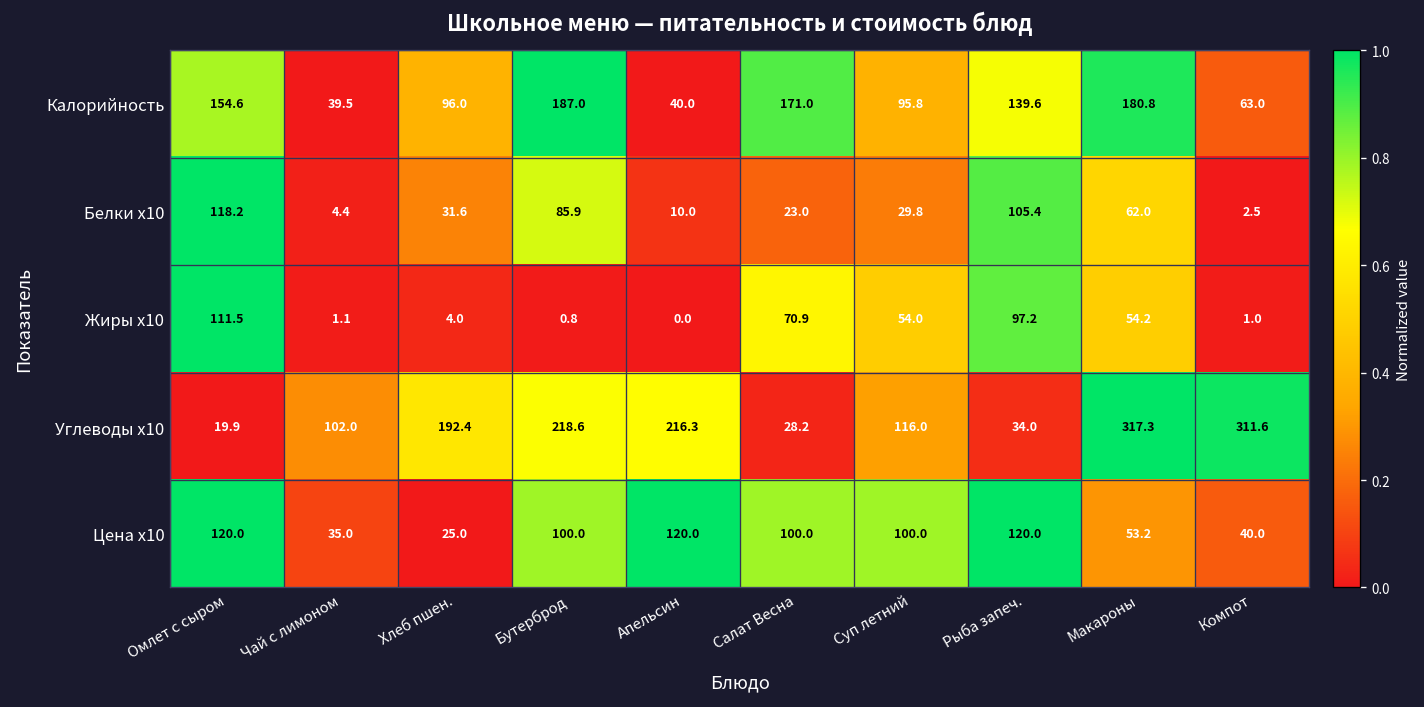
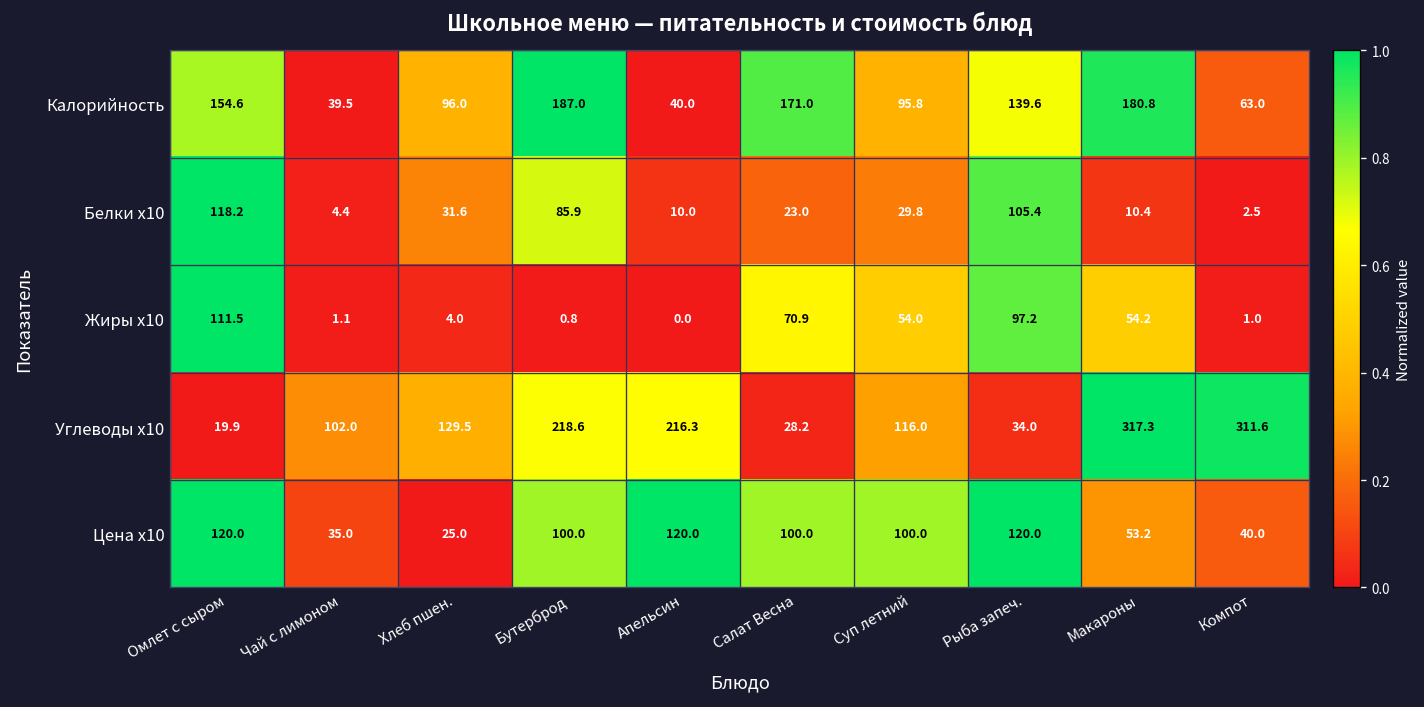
Белки x10, Макароны: 62.0 -> 10.4
Углеводы x10, Хлеб пшен.: 192.4 -> 129.5
